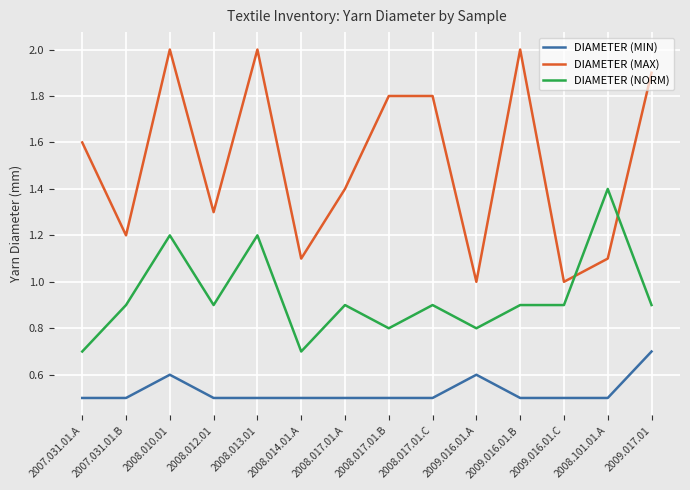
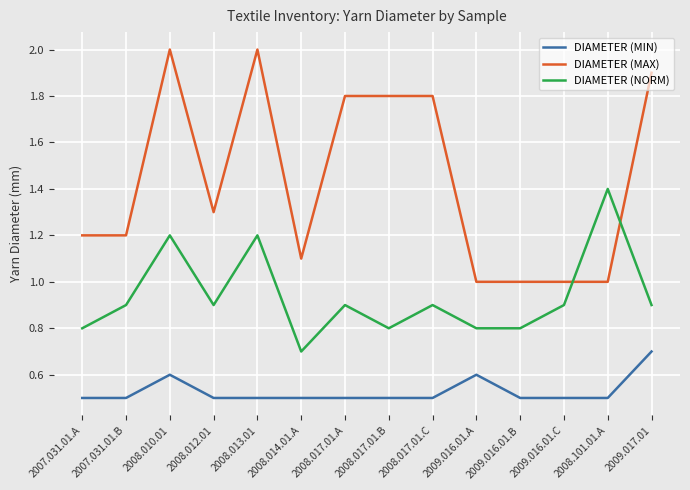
DIAMETER (MAX), 2007.031.01.A: 1.6 -> 1.2
DIAMETER (NORM), 2007.031.01.A: 0.7 -> 0.8
DIAMETER (MAX), 2008.017.01.A: 1.4 -> 1.8
DIAMETER (MAX), 2009.016.01.B: 2 -> 1
DIAMETER (NORM), 2009.016.01.B: 0.9 -> 0.8
DIAMETER (MAX), 2008.101.01.A: 1.1 -> 1.0
